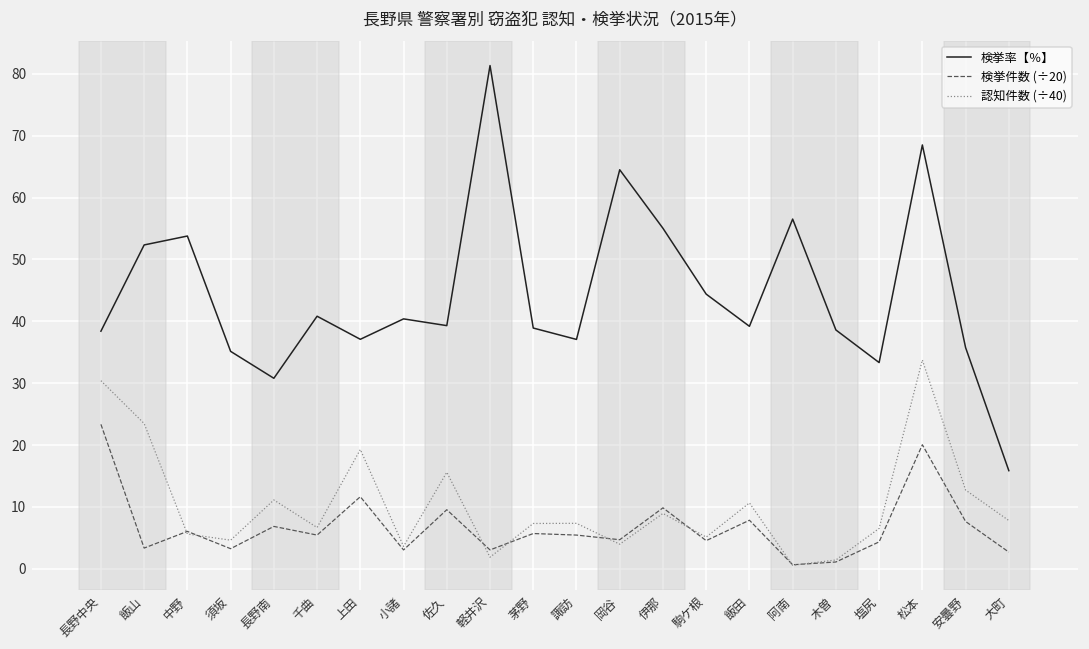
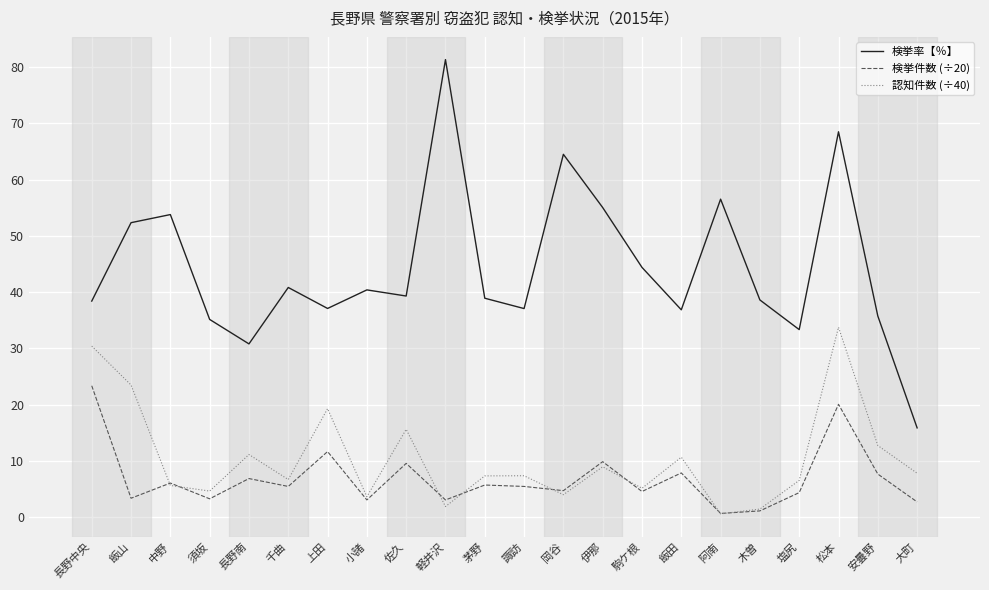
検挙率【％】, 飯田: 39 -> 37
